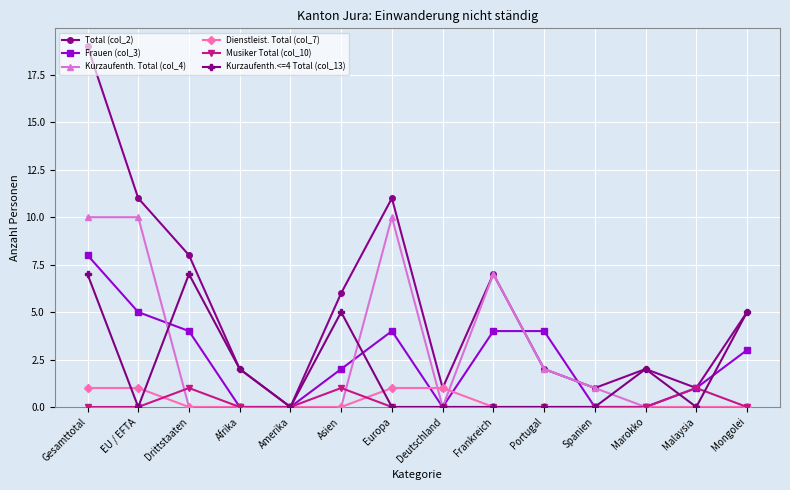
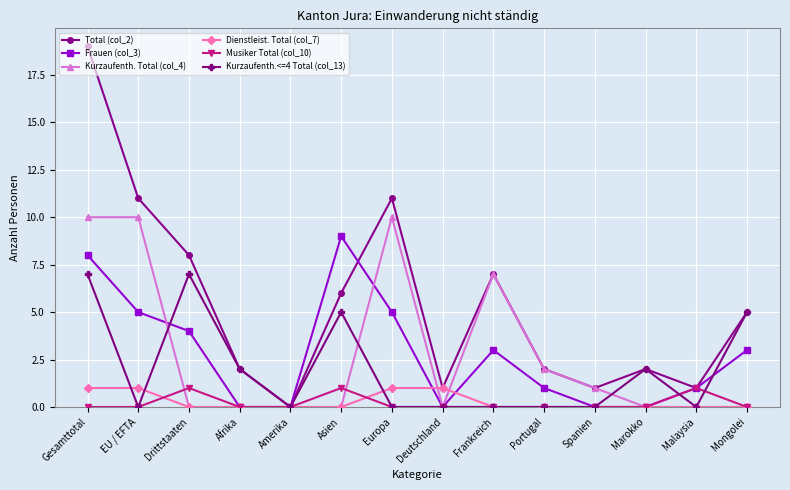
Frauen (col_3), Asien: 2 -> 9
Frauen (col_3), Europa: 4 -> 5
Frauen (col_3), Frankreich: 4 -> 3
Frauen (col_3), Portugal: 4 -> 1
